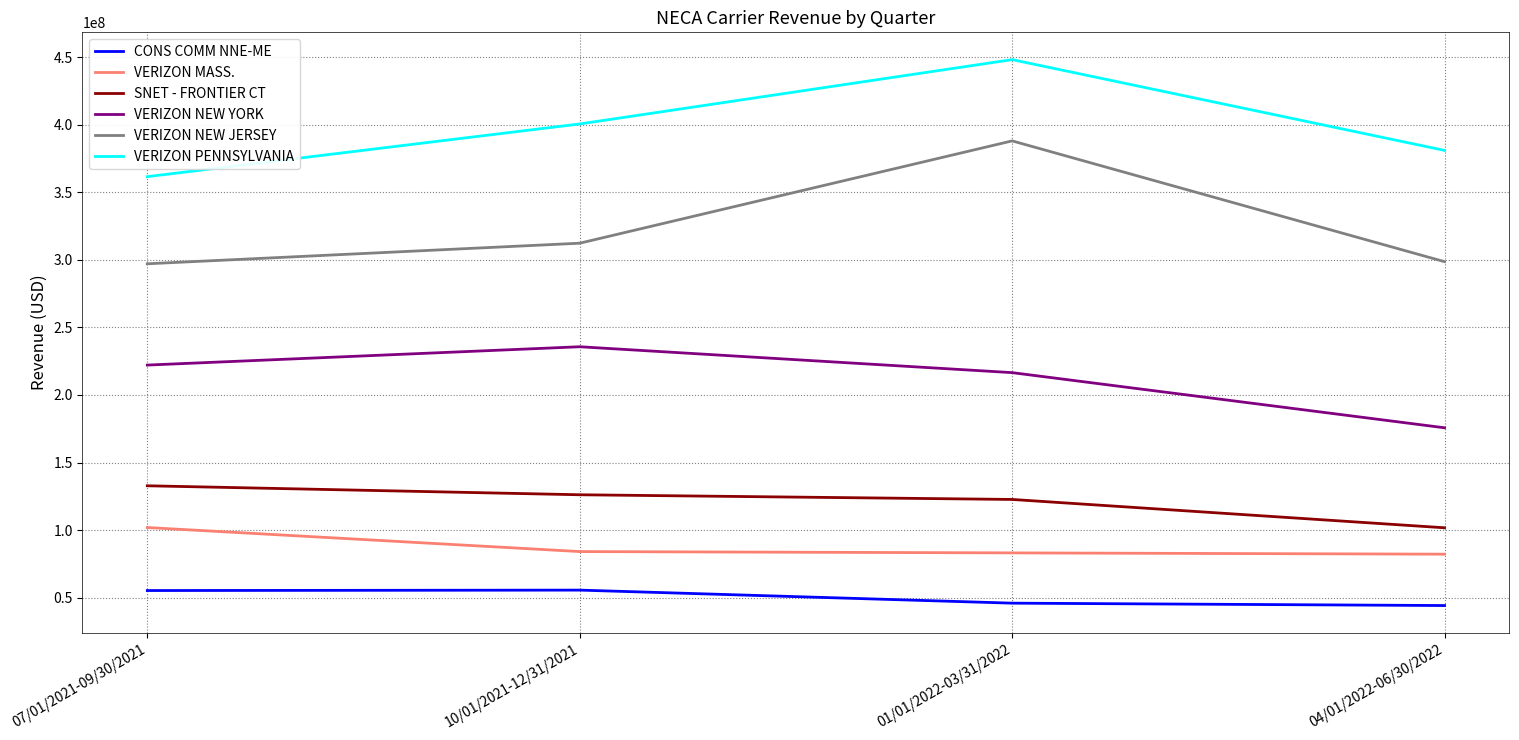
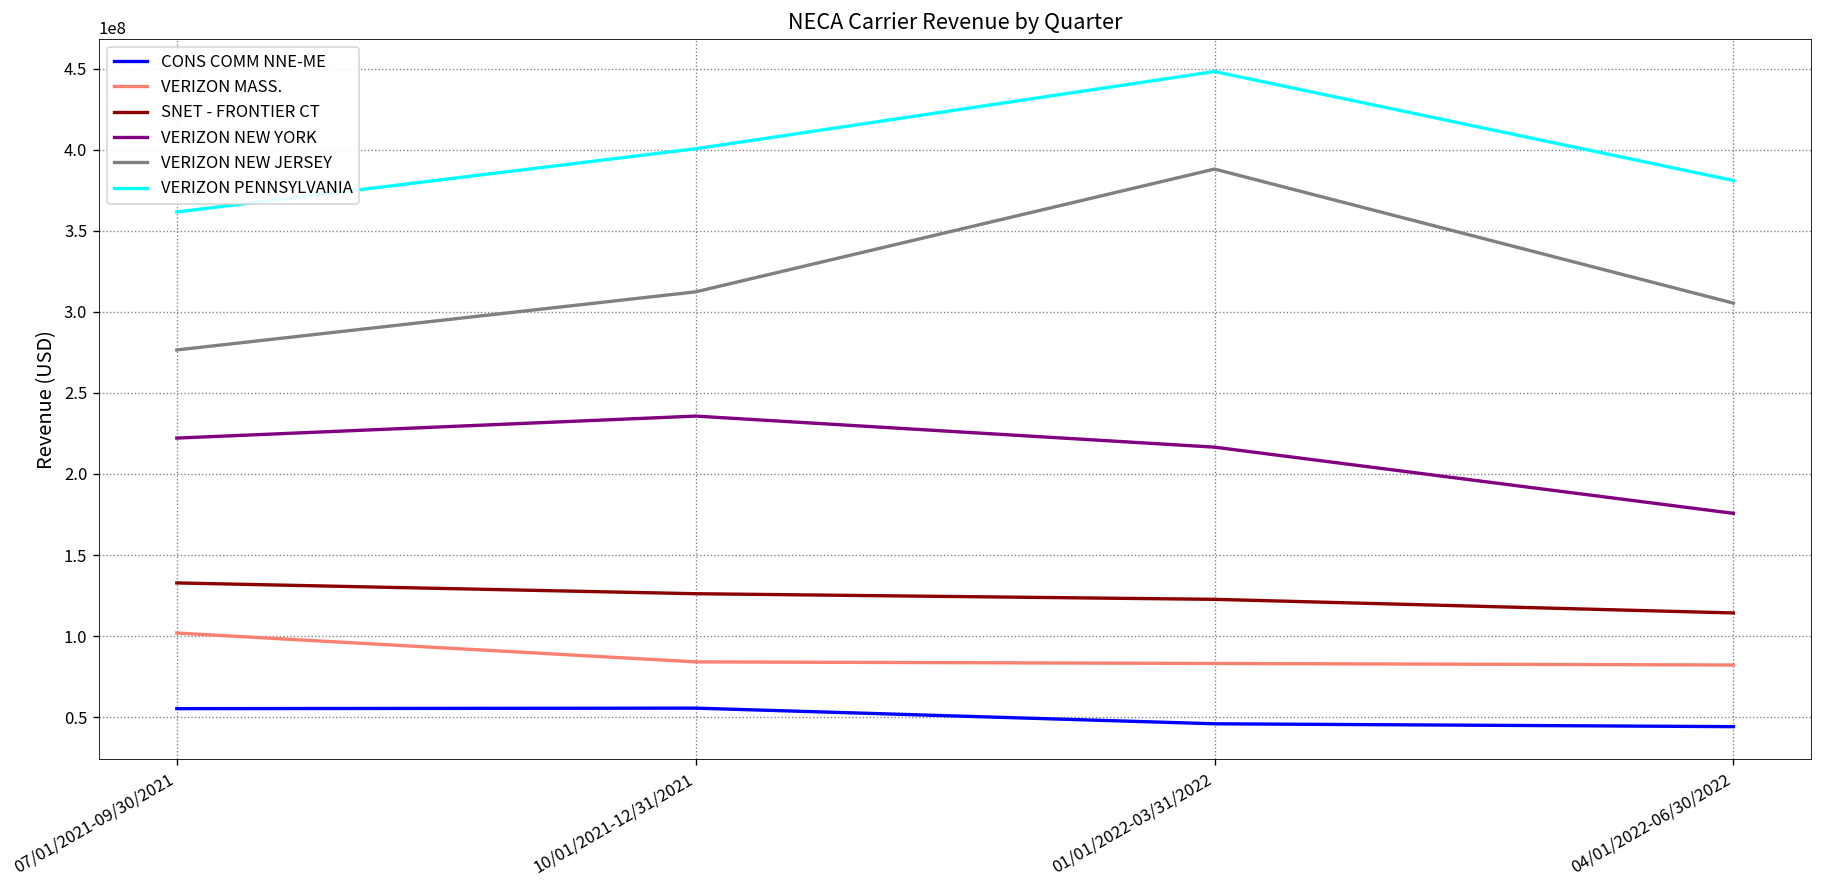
VERIZON NEW JERSEY, 07/01/2021-09/30/2021: 297000000 -> 276000000
SNET - FRONTIER CT, 04/01/2022-06/30/2022: 102000000 -> 114000000
VERIZON NEW JERSEY, 04/01/2022-06/30/2022: 299000000 -> 305000000
